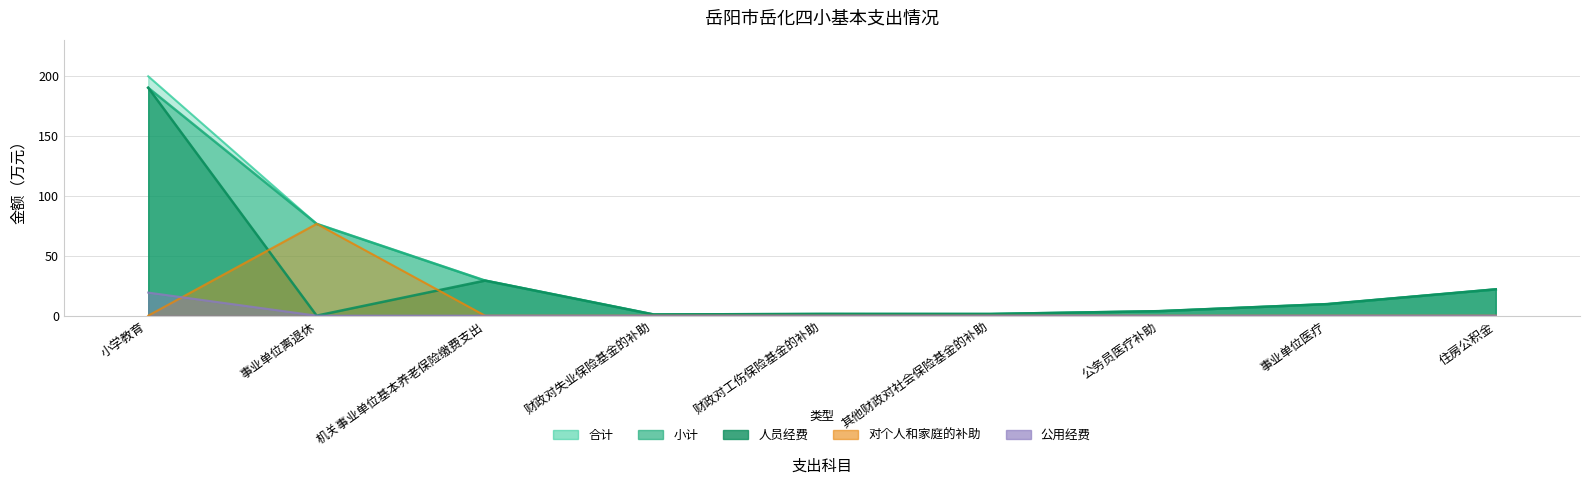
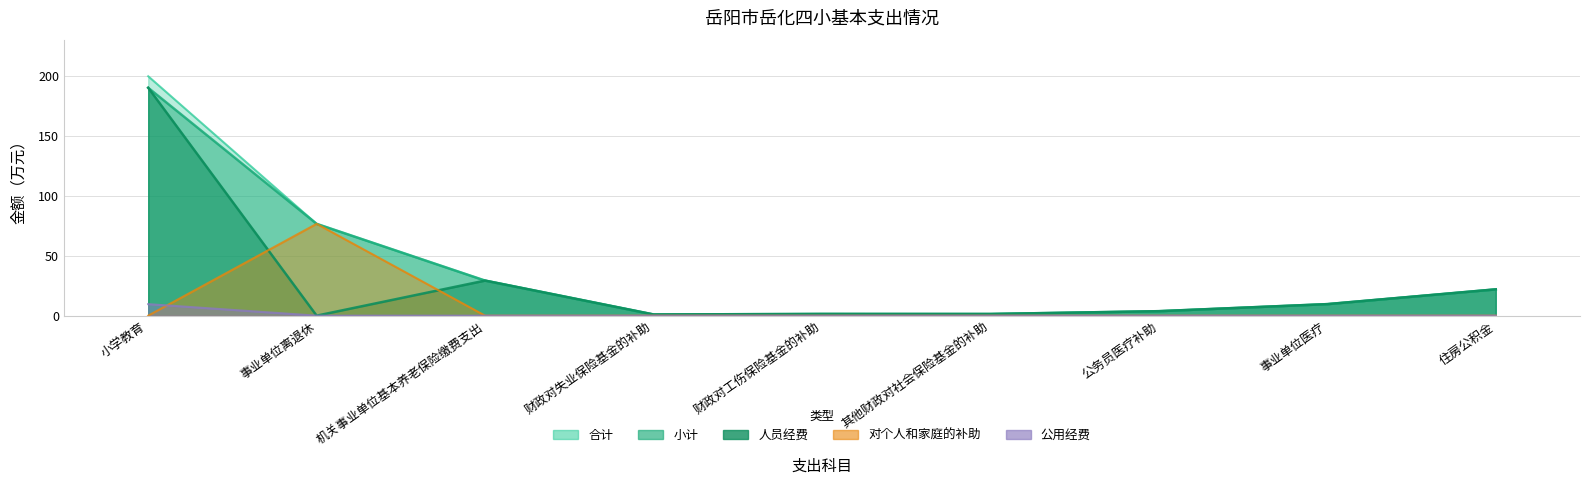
公用经费, 小学教育: 19 -> 10
